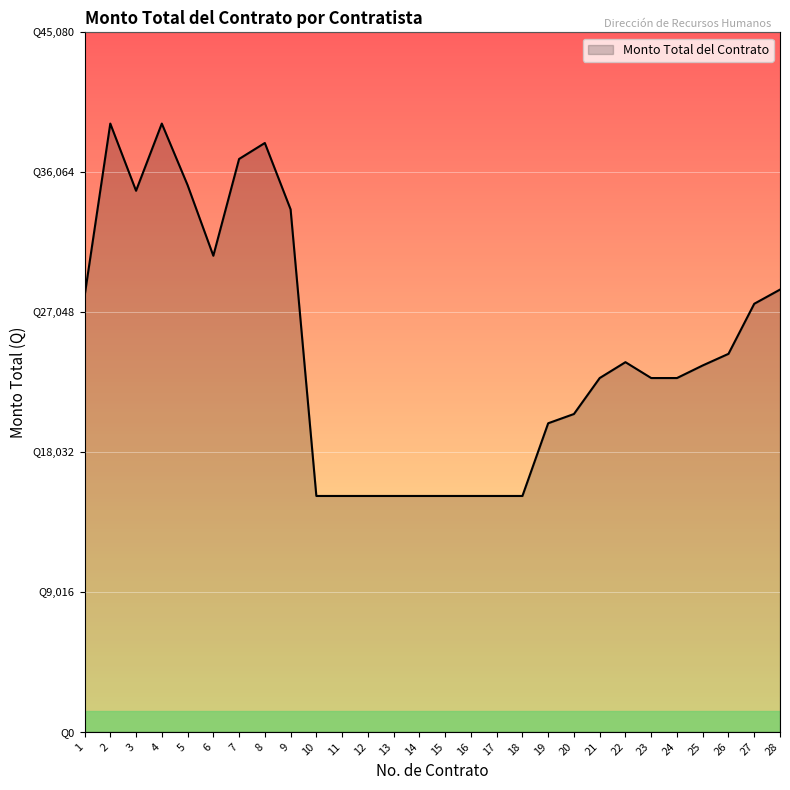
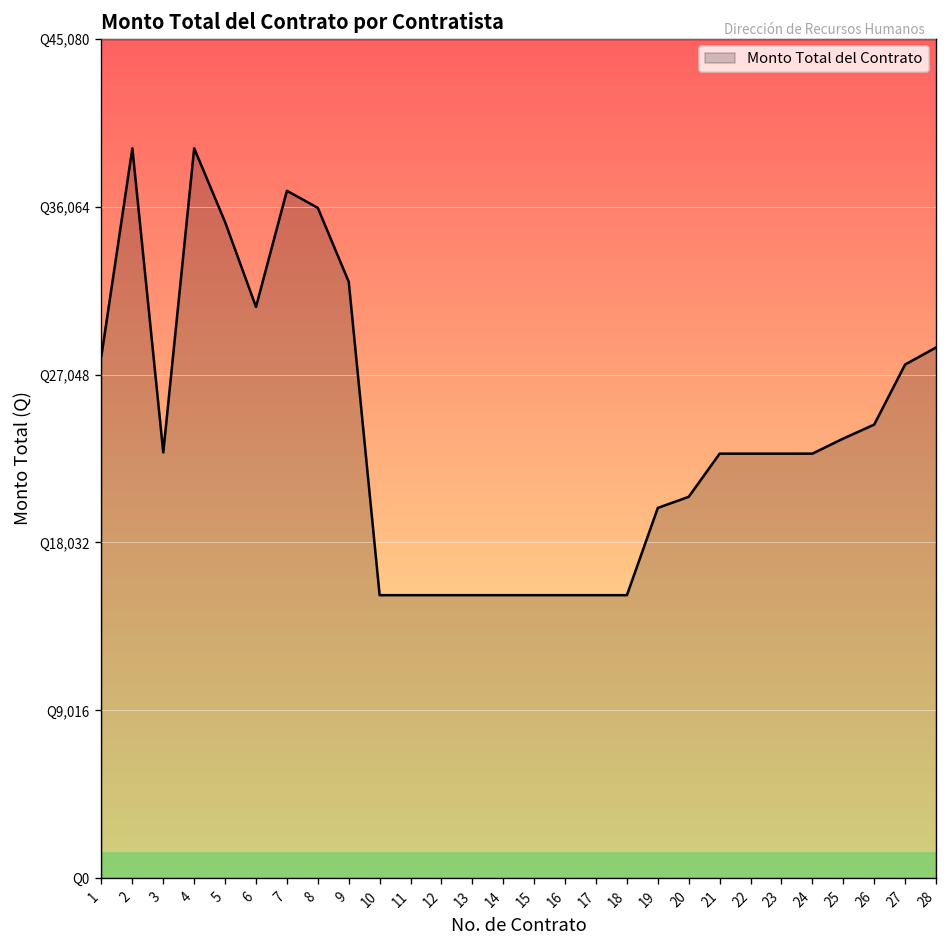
3: Q34,900 -> Q22,900
8: Q37,900 -> Q36,000
9: Q33,700 -> Q32,000
22: Q23,800 -> Q22,800
